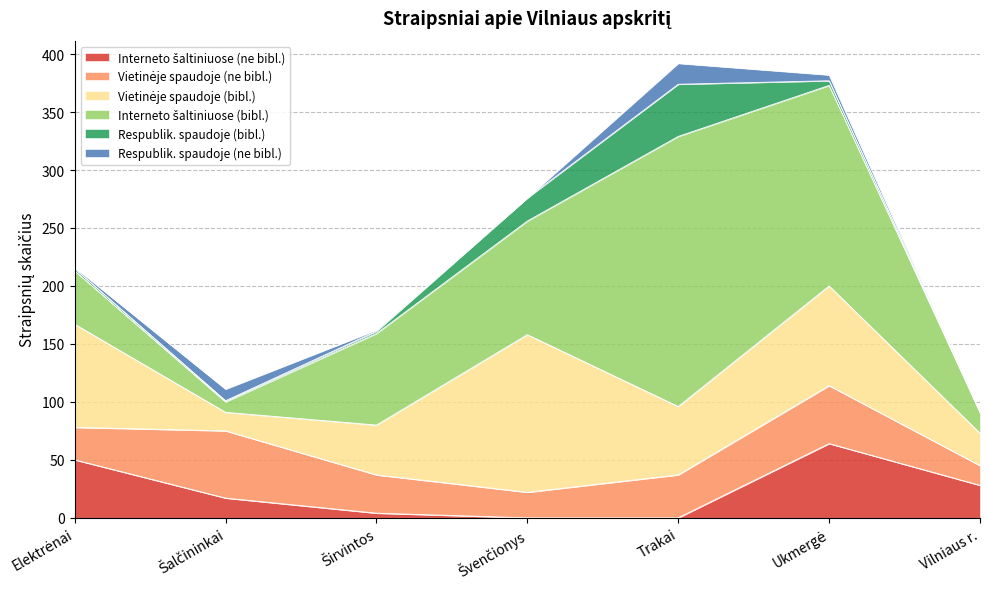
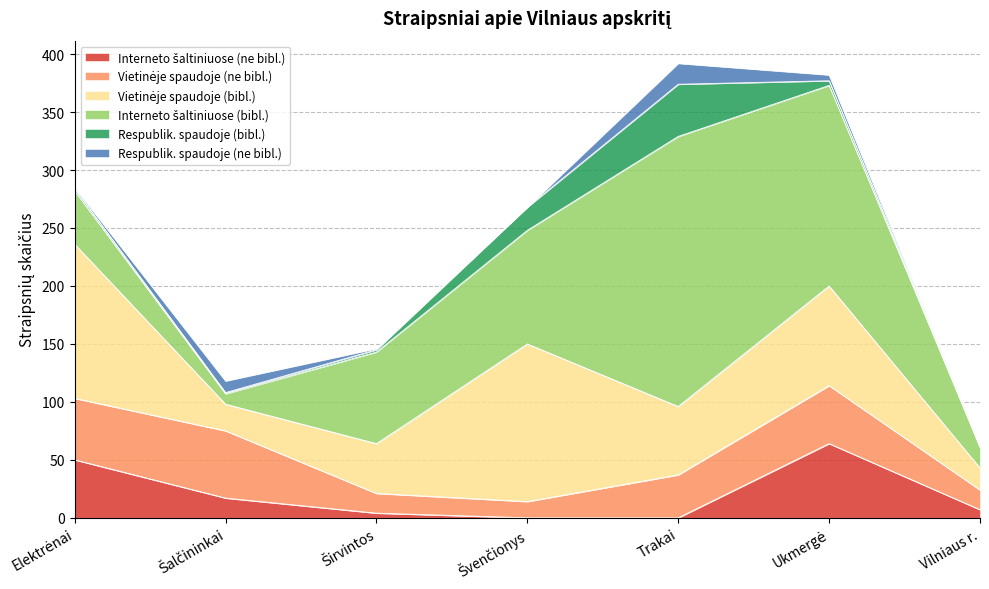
Vietinėje spaudoje (ne bibl.), Elektrėnai: 28 -> 53
Vietinėje spaudoje (bibl.), Elektrėnai: 89 -> 133
Vietinėje spaudoje (bibl.), Šalčininkai: 16 -> 23
Vietinėje spaudoje (ne bibl.), Širvintos: 33 -> 17
Vietinėje spaudoje (ne bibl.), Švenčionys: 22 -> 14
Interneto šaltiniuose (ne bibl.), Vilniaus r.: 28 -> 7
Vietinėje spaudoje (bibl.), Vilniaus r.: 28 -> 19
